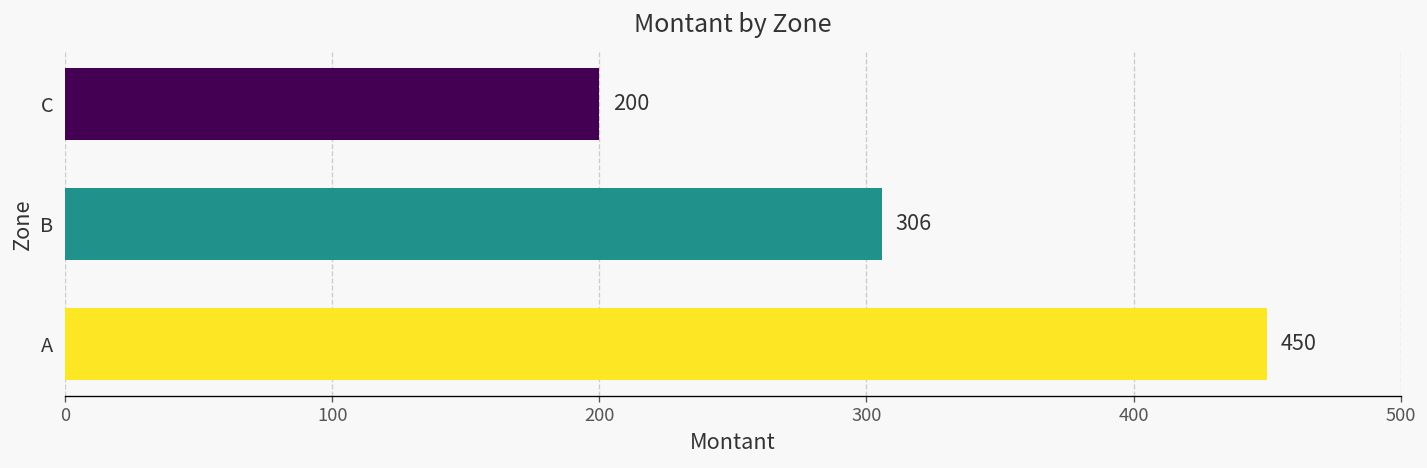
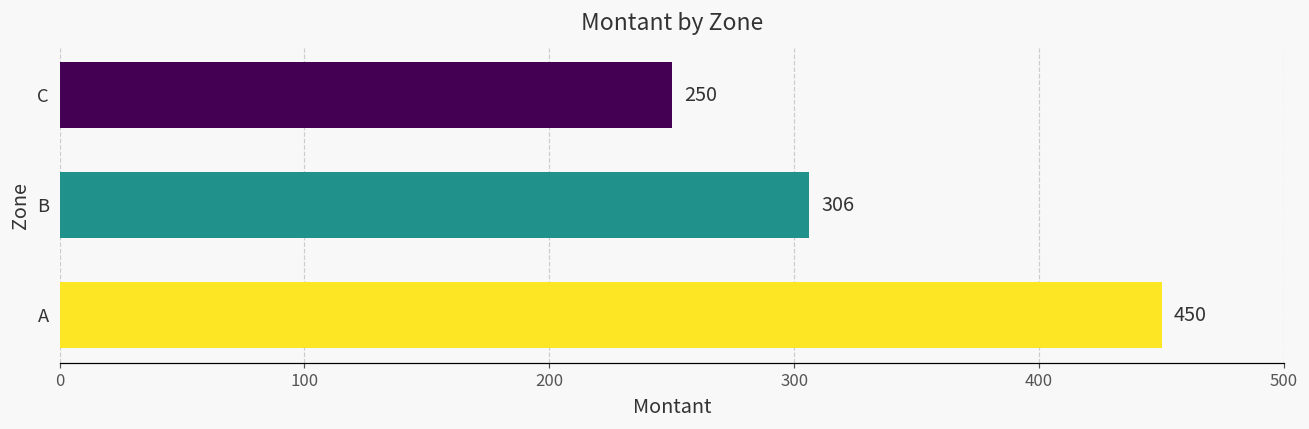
C: 200 -> 250
